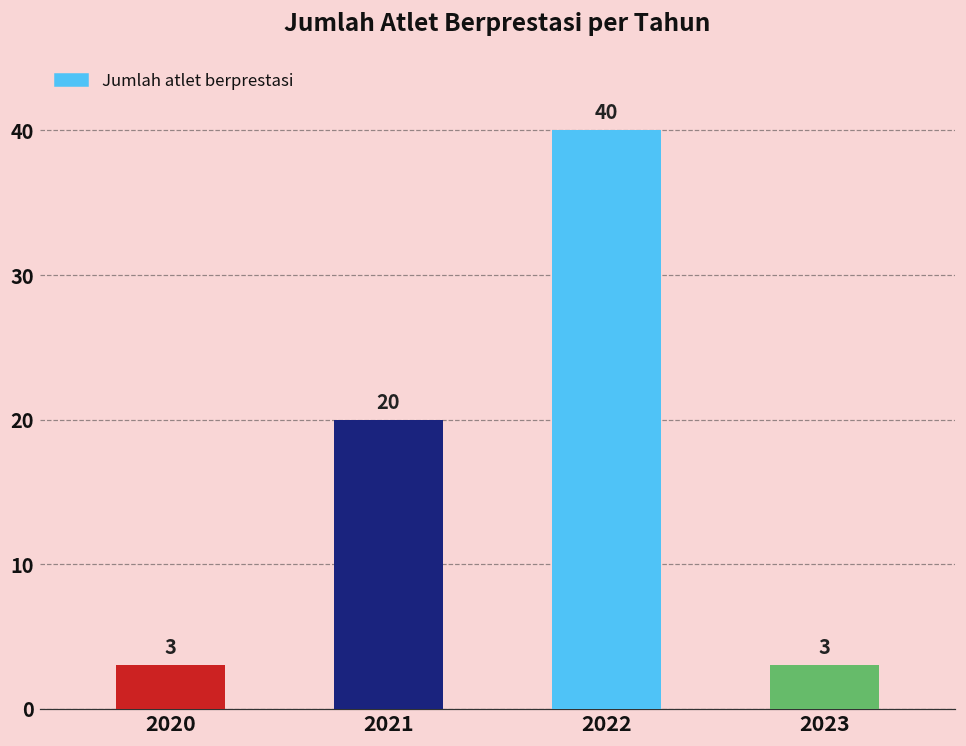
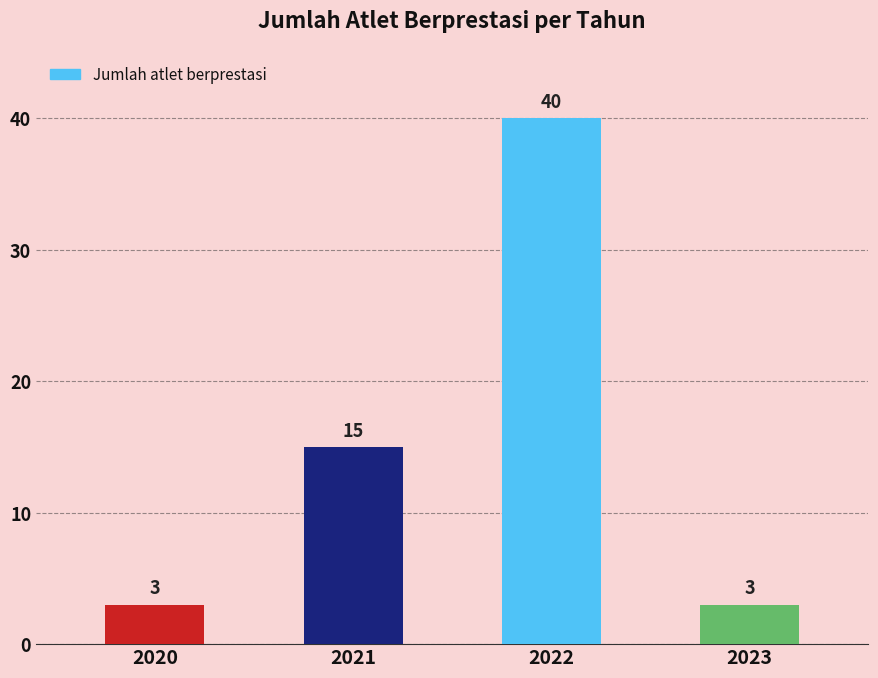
2021: 20 -> 15
